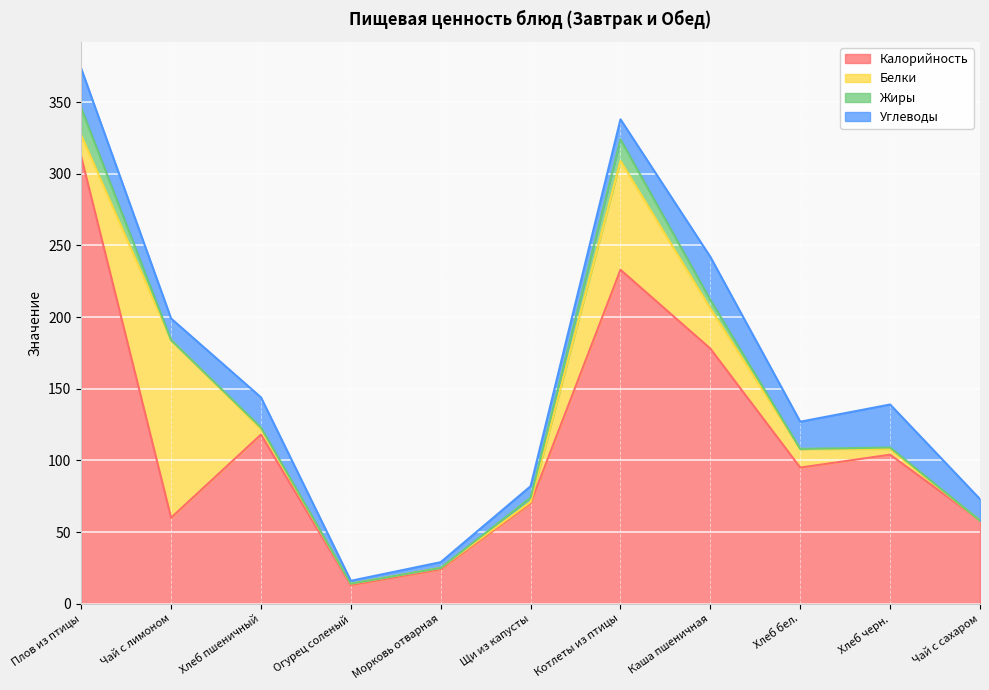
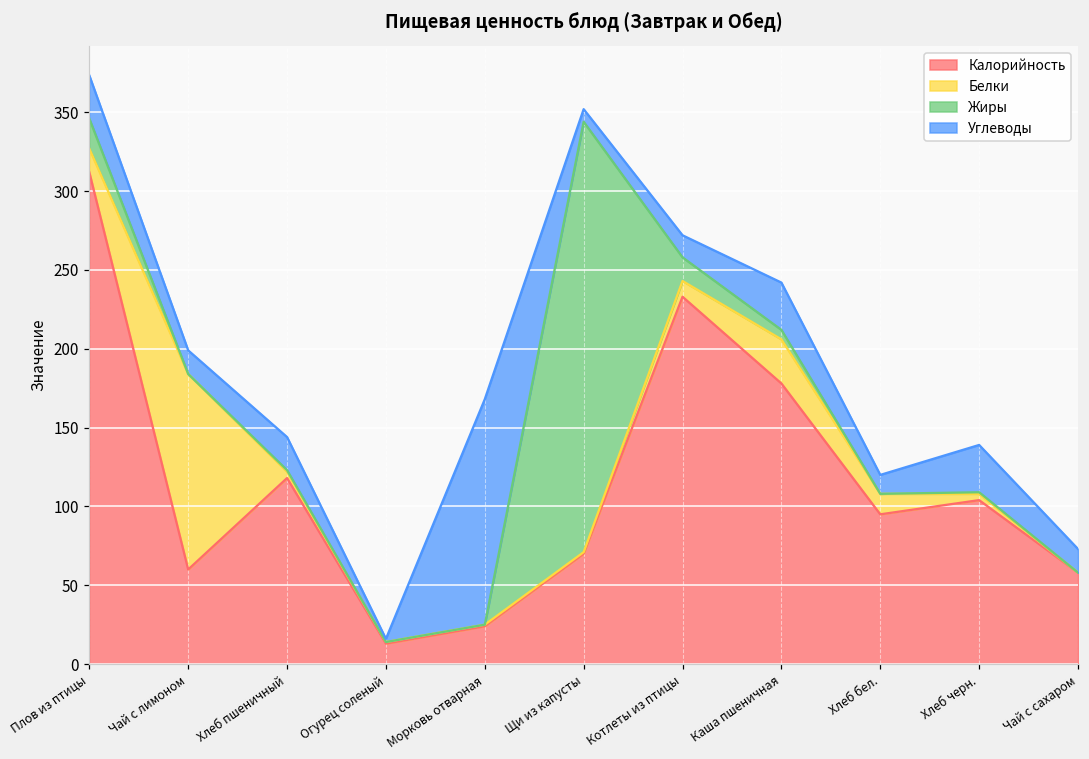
Углеводы, Морковь отварная: 4 -> 143
Жиры, Щи из капусты: 3 -> 273
Белки, Котлеты из птицы: 76 -> 10
Углеводы, Хлеб бел.: 19 -> 12
